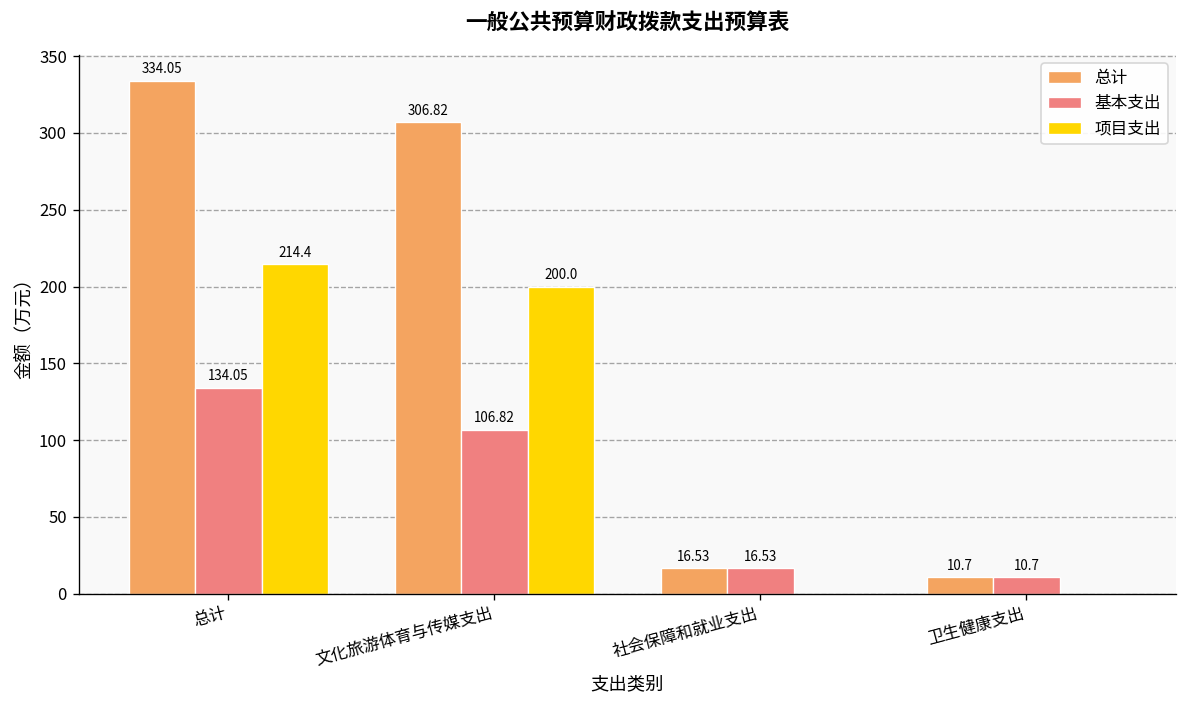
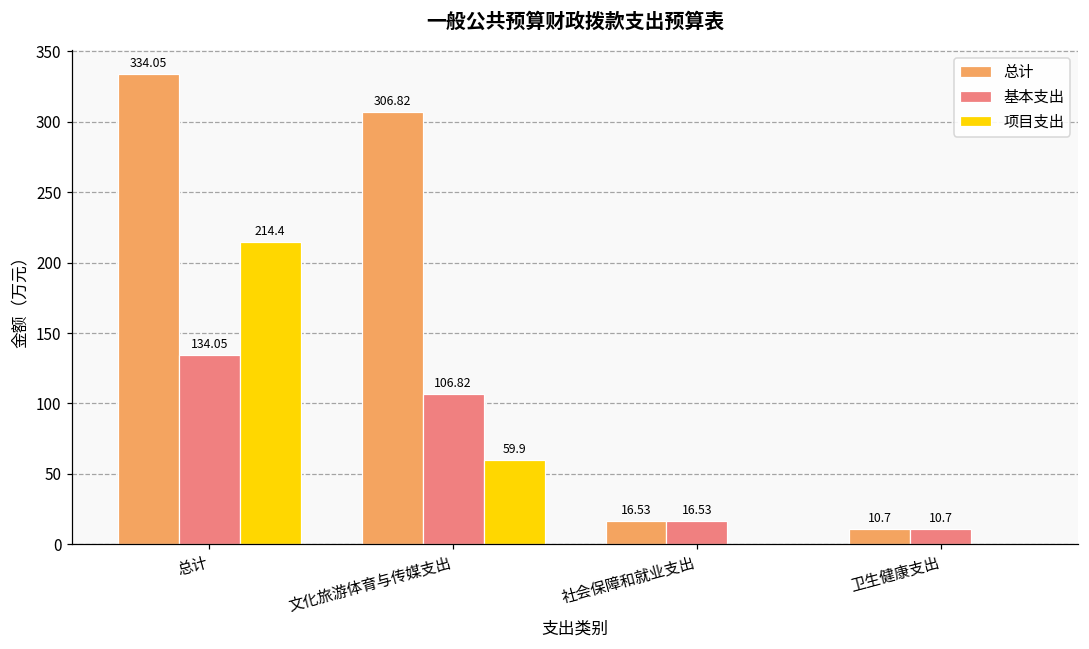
项目支出, 文化旅游体育与传媒支出: 200.0 -> 59.9
